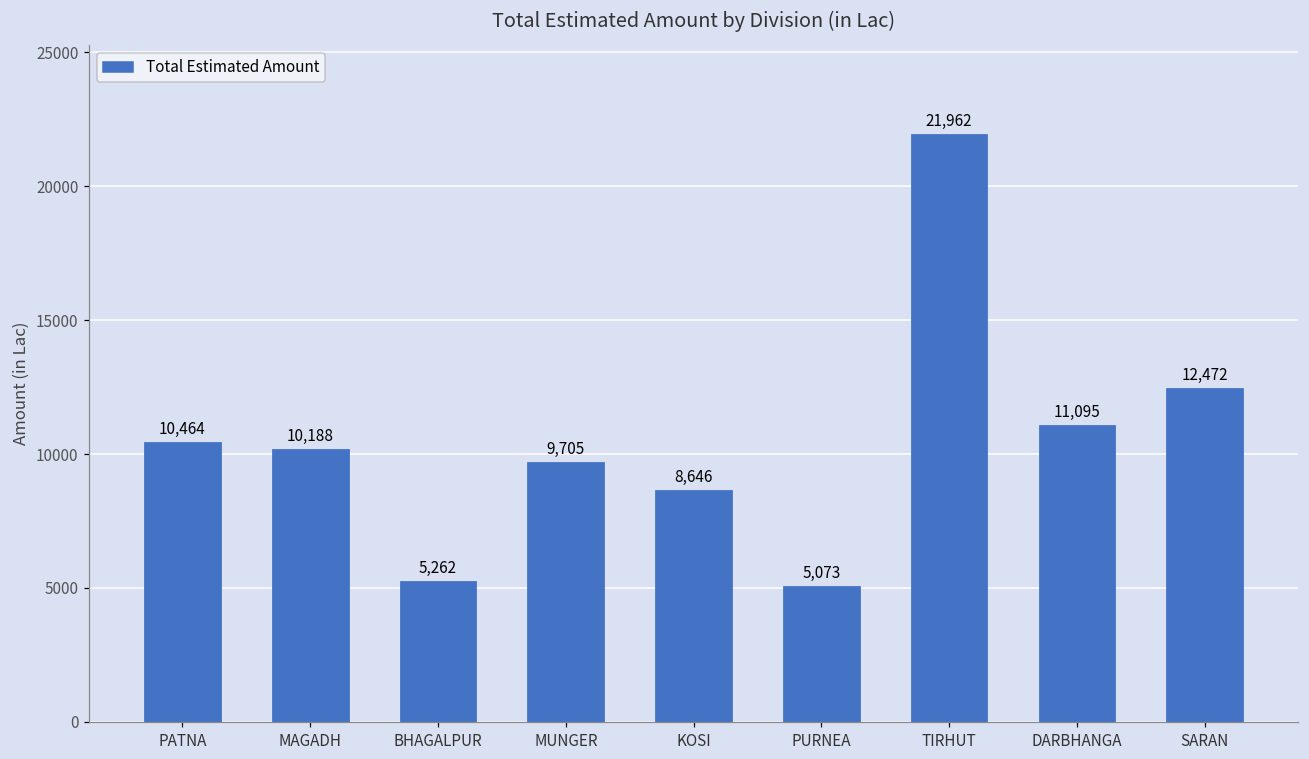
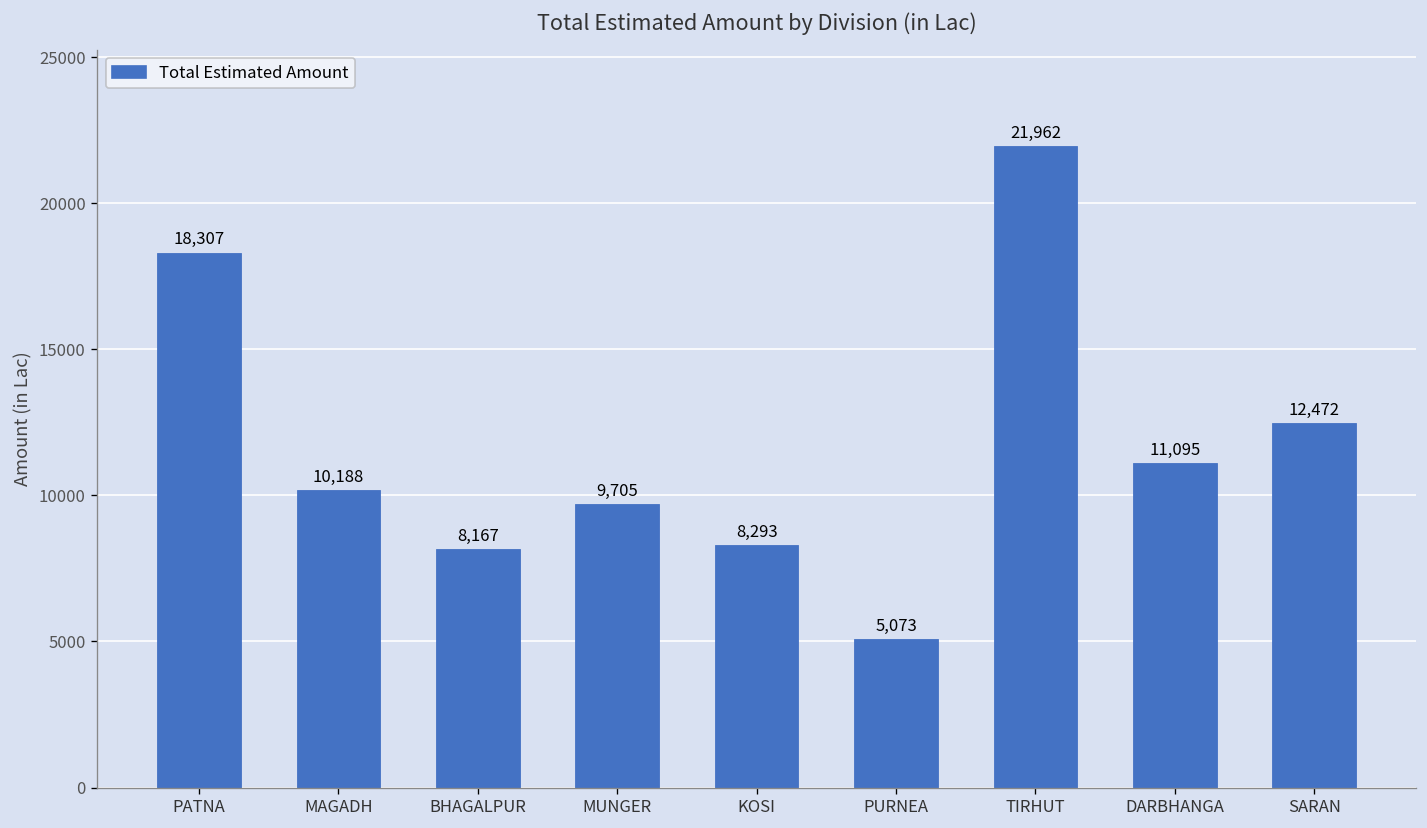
PATNA: 10,464 -> 18,307
BHAGALPUR: 5,262 -> 8,167
KOSI: 8,646 -> 8,293
